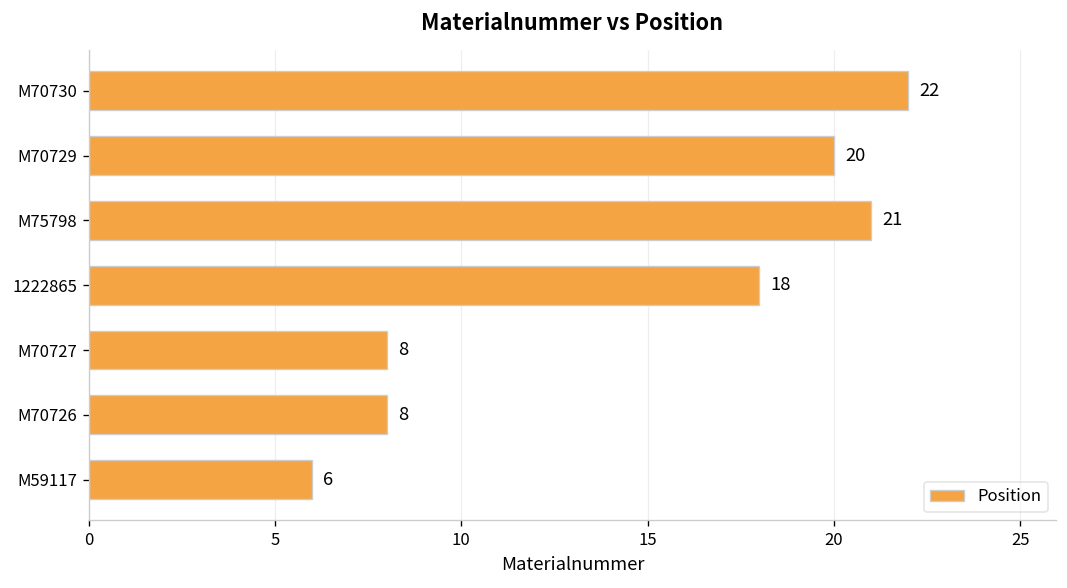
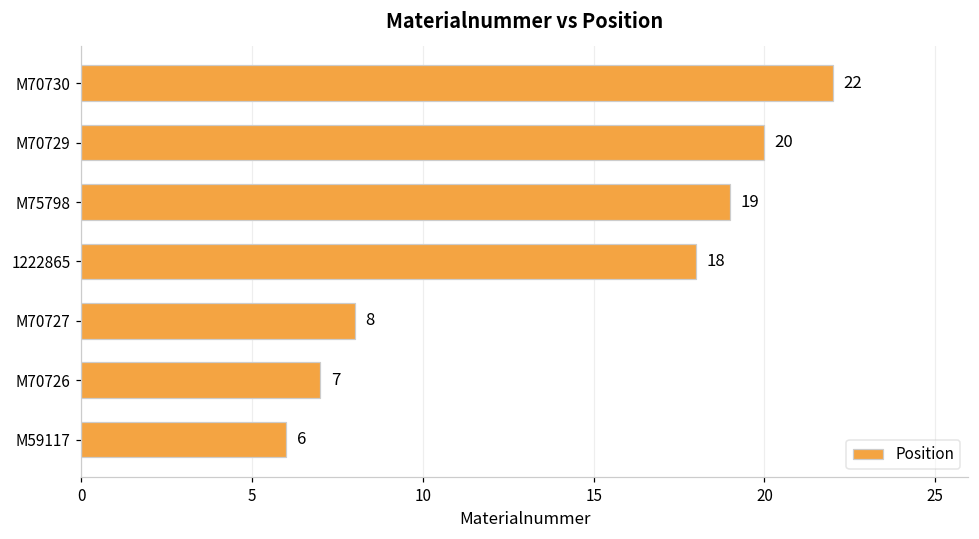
M75798: 21 -> 19
M70726: 8 -> 7
